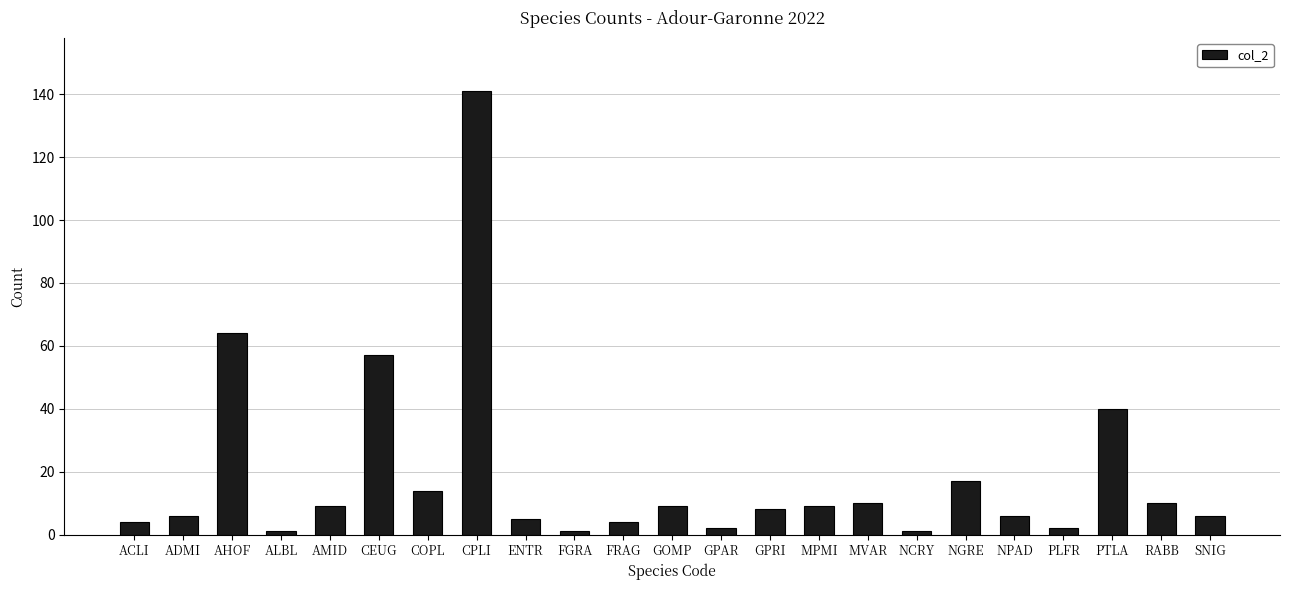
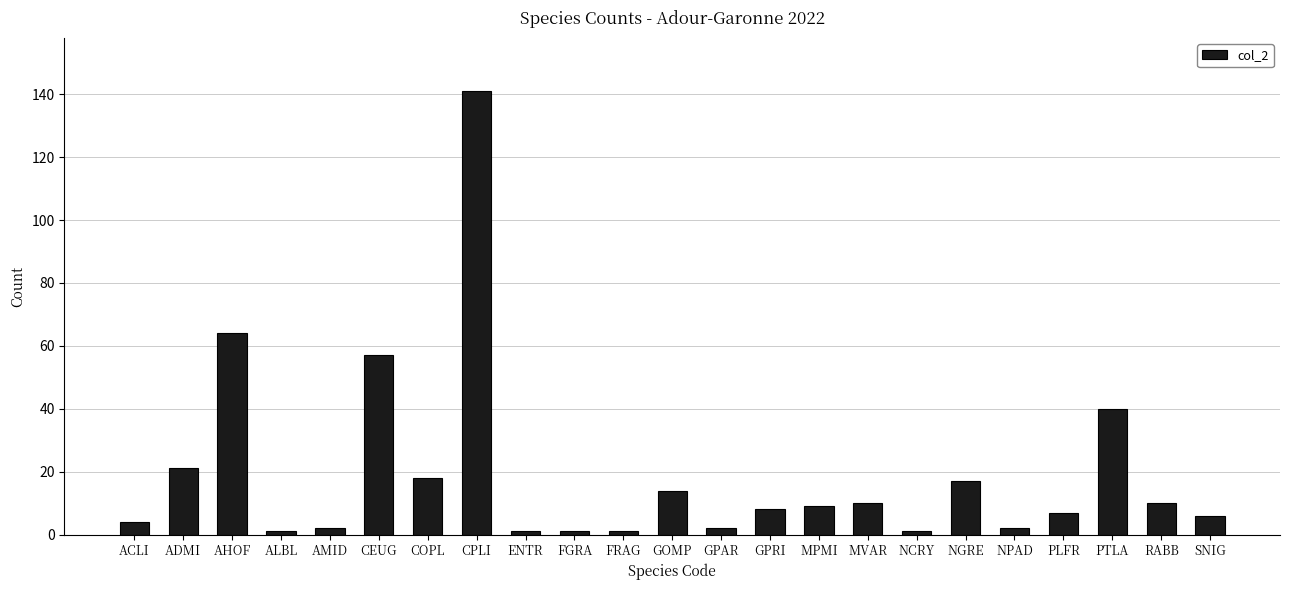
ADMI: 6 -> 21
AMID: 9 -> 2
COPL: 14 -> 18
ENTR: 5 -> 1
FRAG: 4 -> 1
GOMP: 9 -> 14
NPAD: 6 -> 2
PLFR: 2 -> 7
